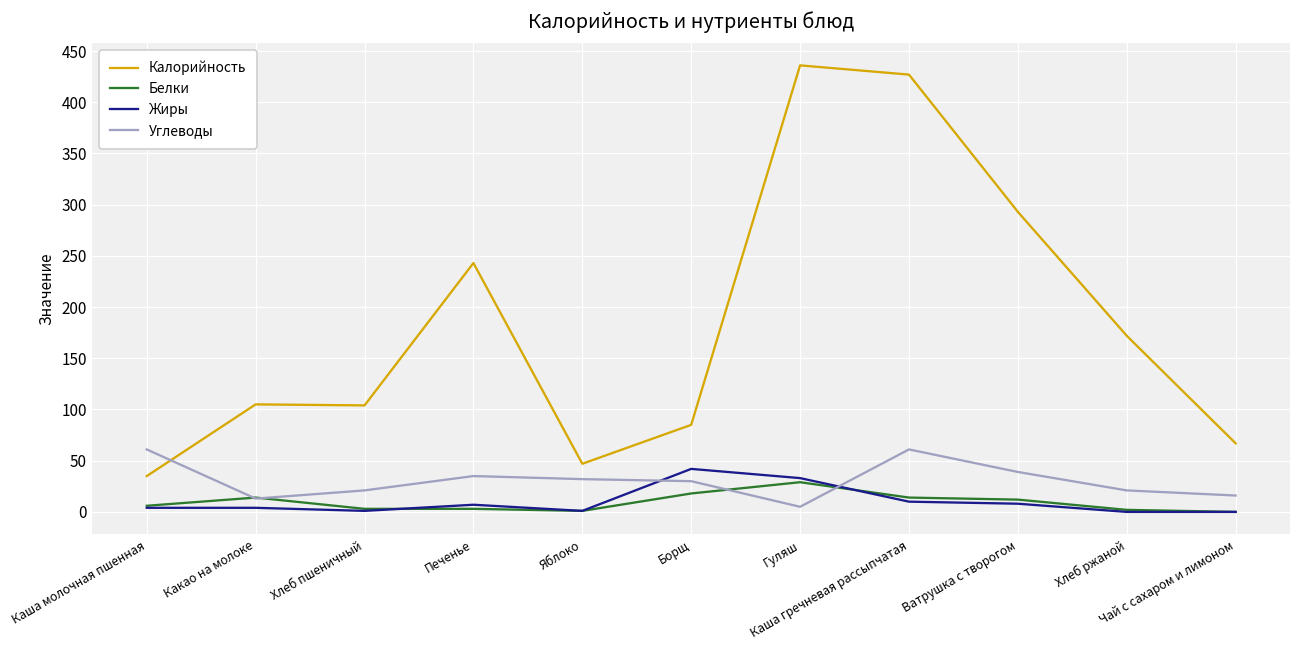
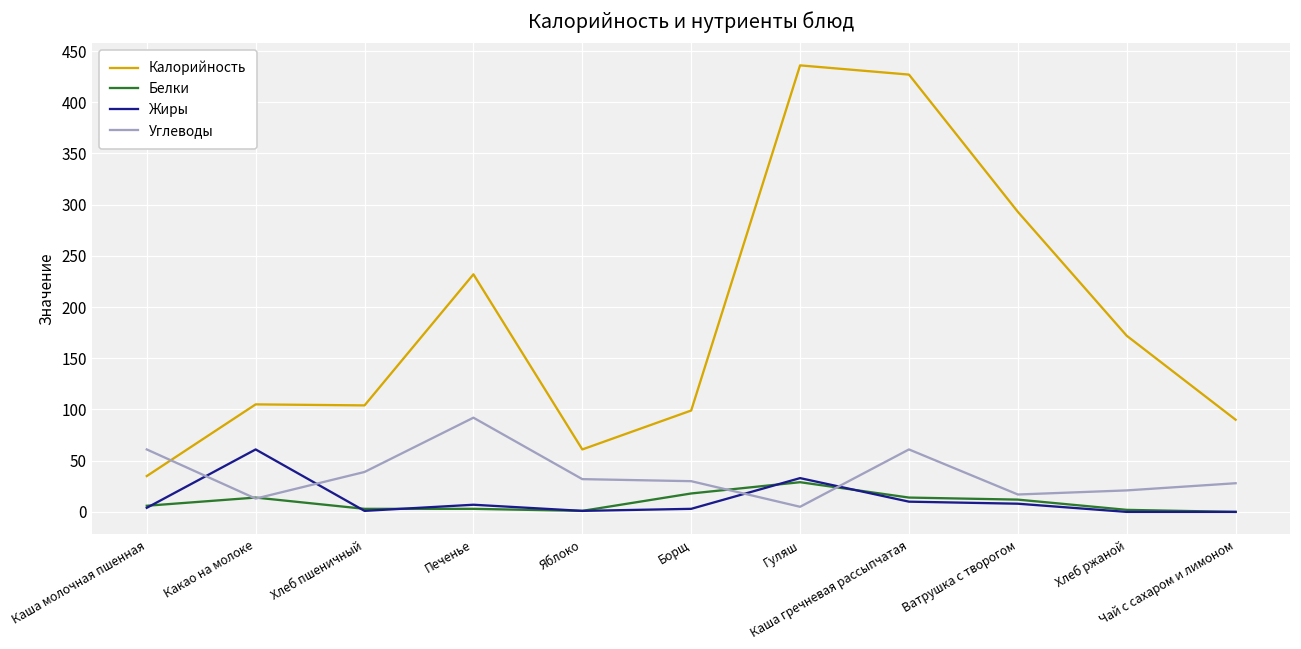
Жиры, Какао на молоке: 0 -> 60
Углеводы, Хлеб пшеничный: 20 -> 40
Калорийность, Печенье: 240 -> 230
Углеводы, Печенье: 40 -> 90
Калорийность, Яблоко: 50 -> 60
Калорийность, Борщ: 90 -> 100
Жиры, Борщ: 40 -> 0
Углеводы, Ватрушка с творогом: 40 -> 20
Калорийность, Чай с сахаром и лимоном: 70 -> 90
Углеводы, Чай с сахаром и лимоном: 20 -> 30
